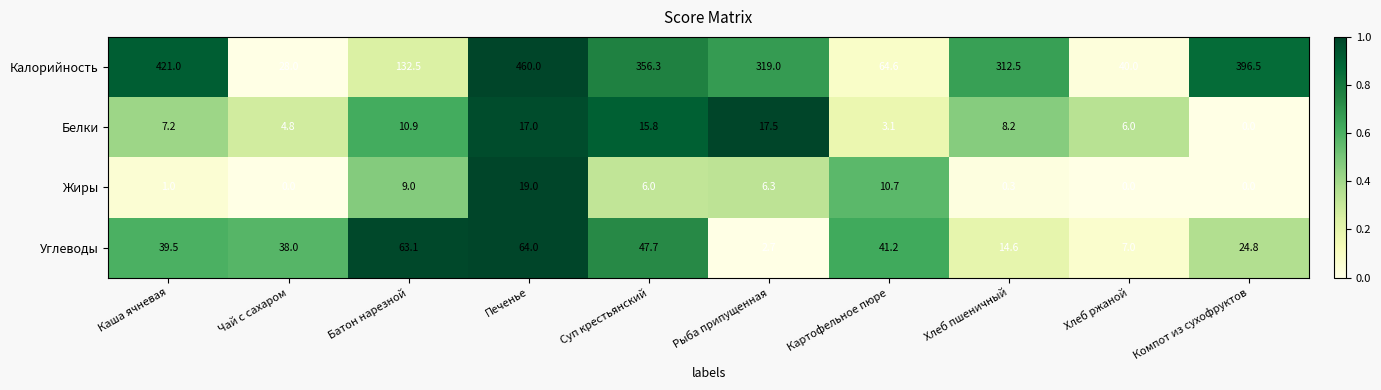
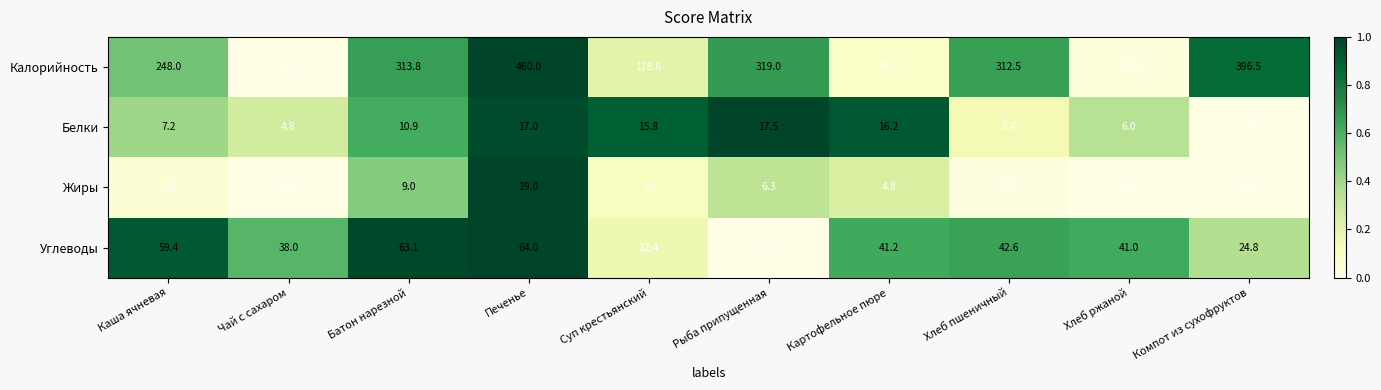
Калорийность, Каша ячневая: 421.0 -> 248.0
Калорийность, Батон нарезной: 132.5 -> 313.8
Калорийность, Суп крестьянский: 356.3 -> 118.6
Белки, Картофельное пюре: 3.1 -> 16.2
Белки, Хлеб пшеничный: 8.2 -> 2.4
Жиры, Суп крестьянский: 6.0 -> 2.0
Жиры, Картофельное пюре: 10.7 -> 4.8
Углеводы, Каша ячневая: 39.5 -> 59.4
Углеводы, Суп крестьянский: 47.7 -> 12.4
Углеводы, Хлеб пшеничный: 14.6 -> 42.6
Углеводы, Хлеб ржаной: 7.0 -> 41.0
